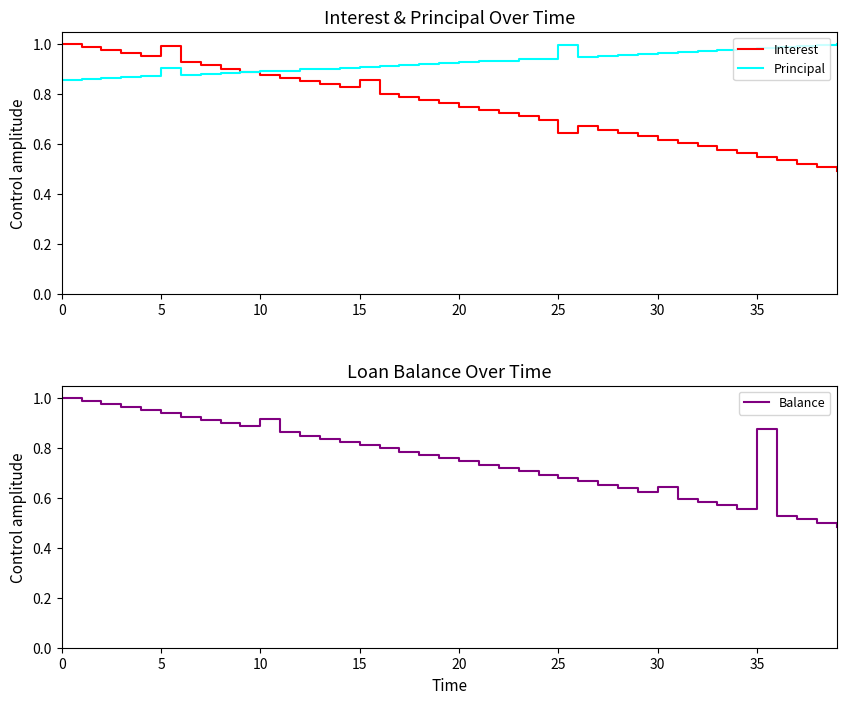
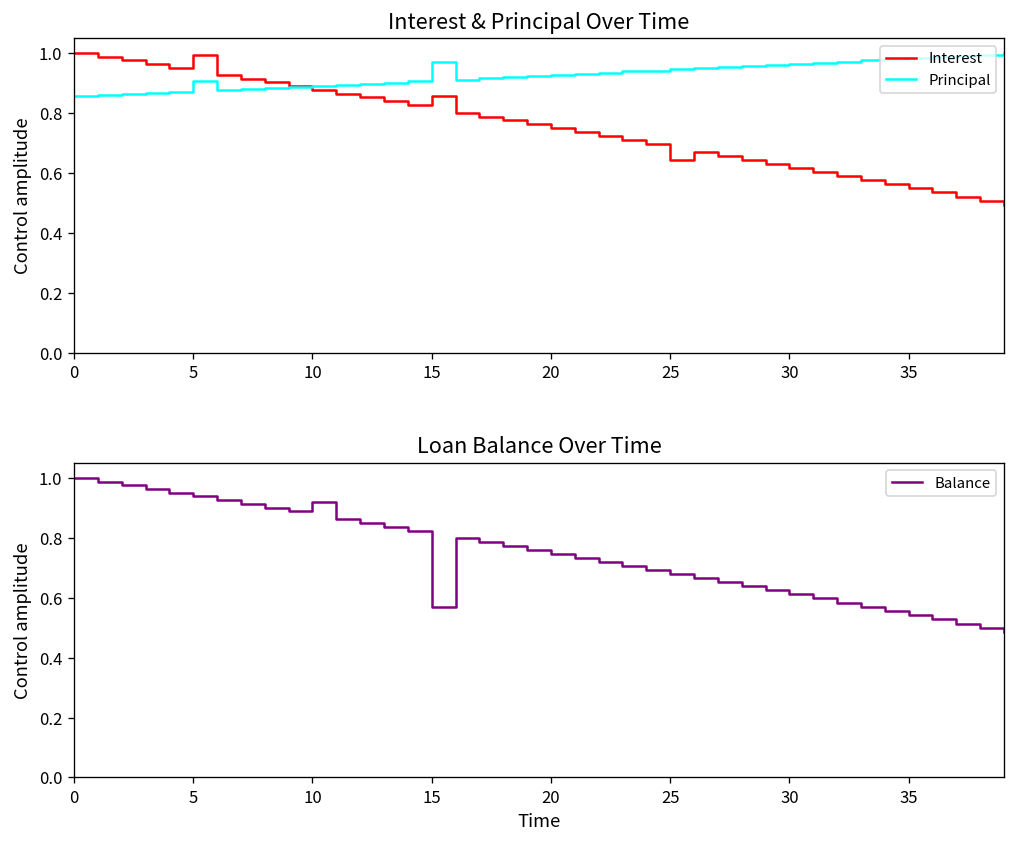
Interest & Principal Over Time, Principal, 15: 0.91 -> 0.97
Interest & Principal Over Time, Principal, 25: 1.00 -> 0.95
Loan Balance Over Time, 15: 0.81 -> 0.57
Loan Balance Over Time, 30: 0.64 -> 0.61
Loan Balance Over Time, 35: 0.87 -> 0.54
